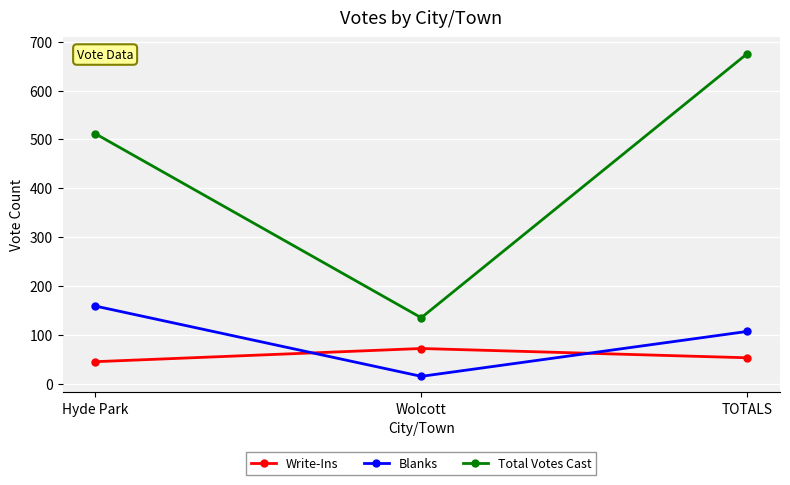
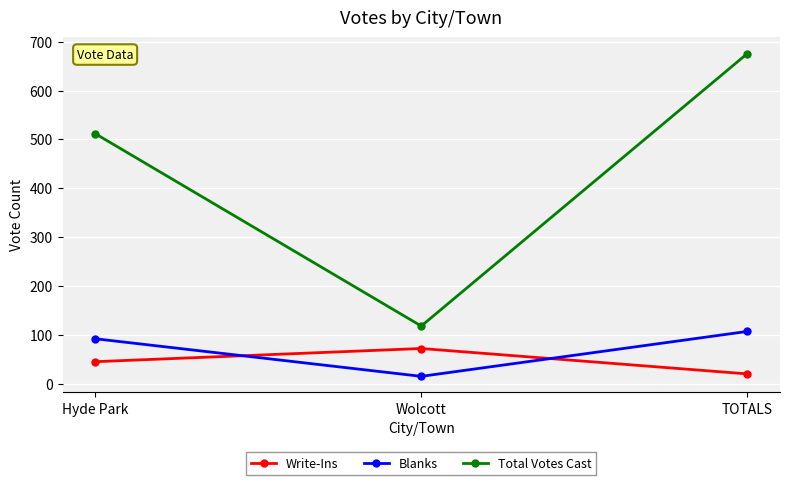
Blanks, Hyde Park: 160 -> 90
Total Votes Cast, Wolcott: 140 -> 120
Write-Ins, TOTALS: 50 -> 20
